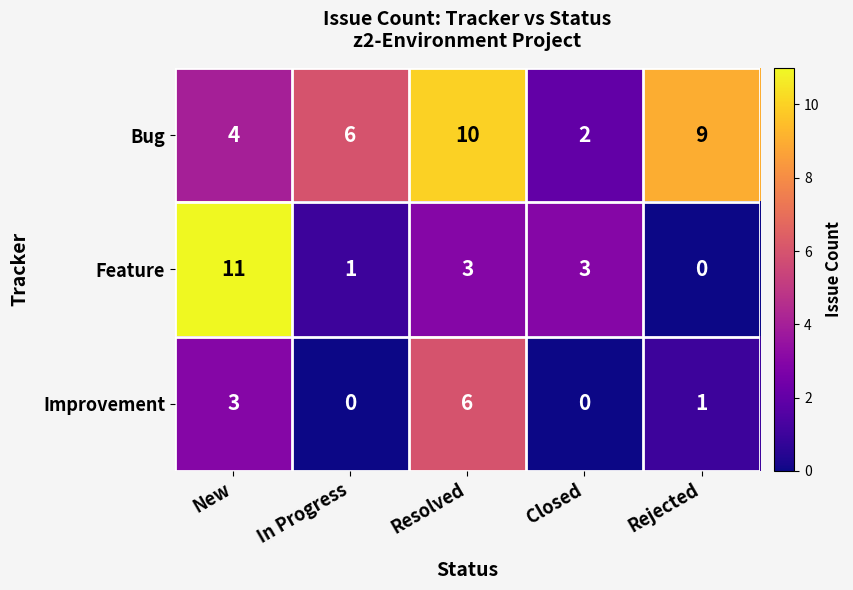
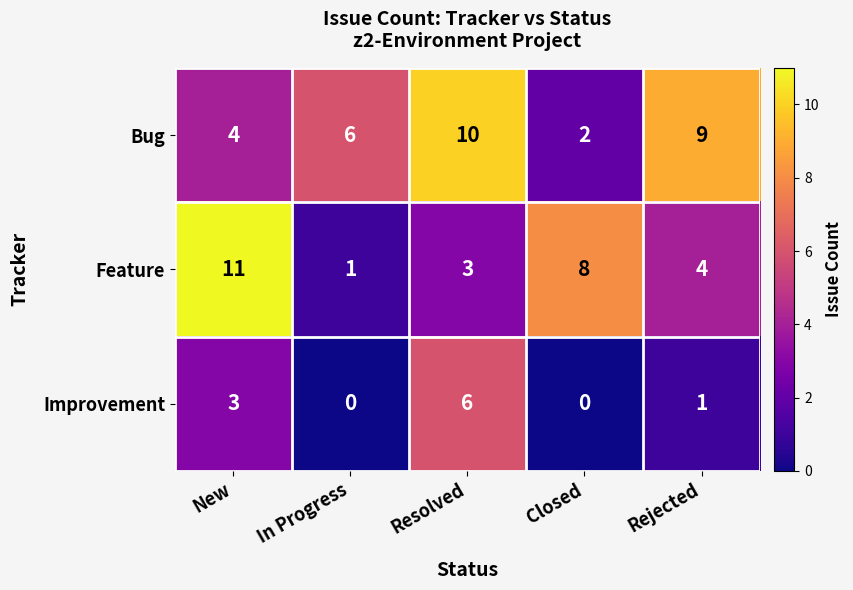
Feature, Closed: 3 -> 8
Feature, Rejected: 0 -> 4
